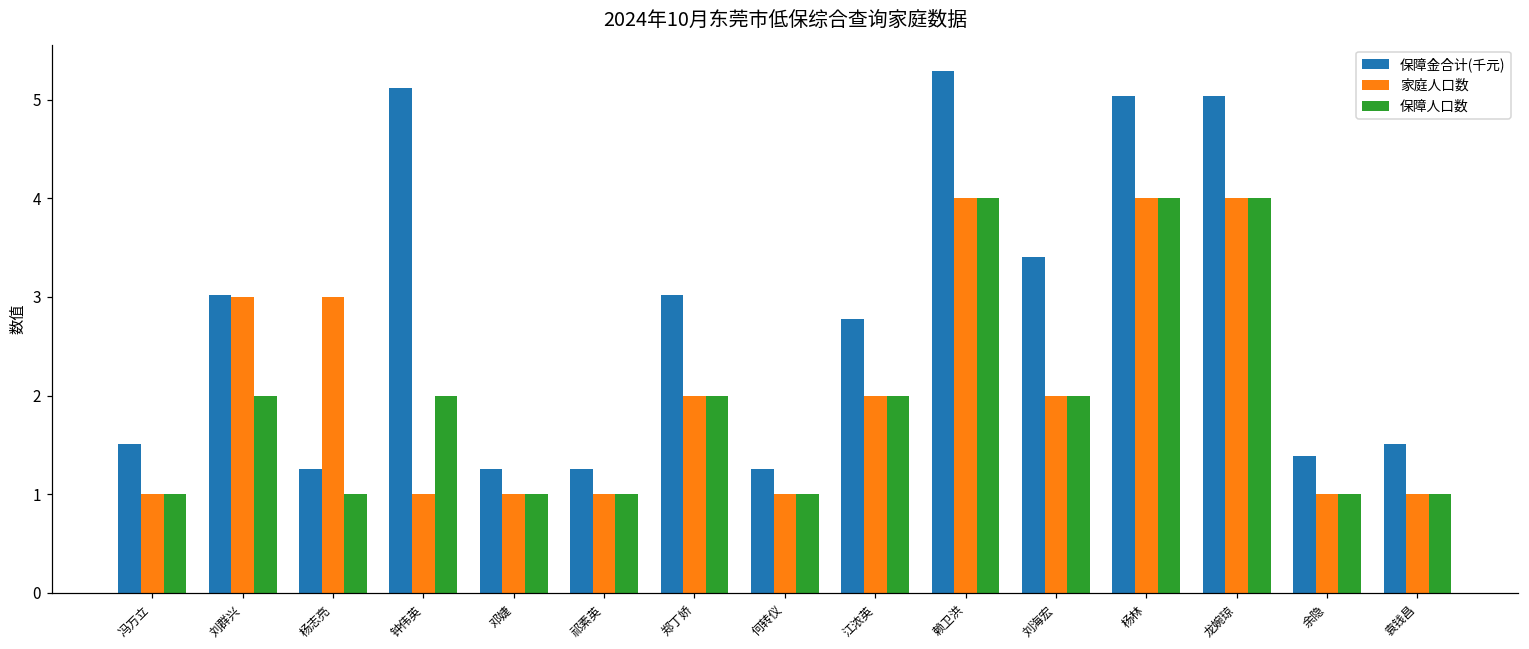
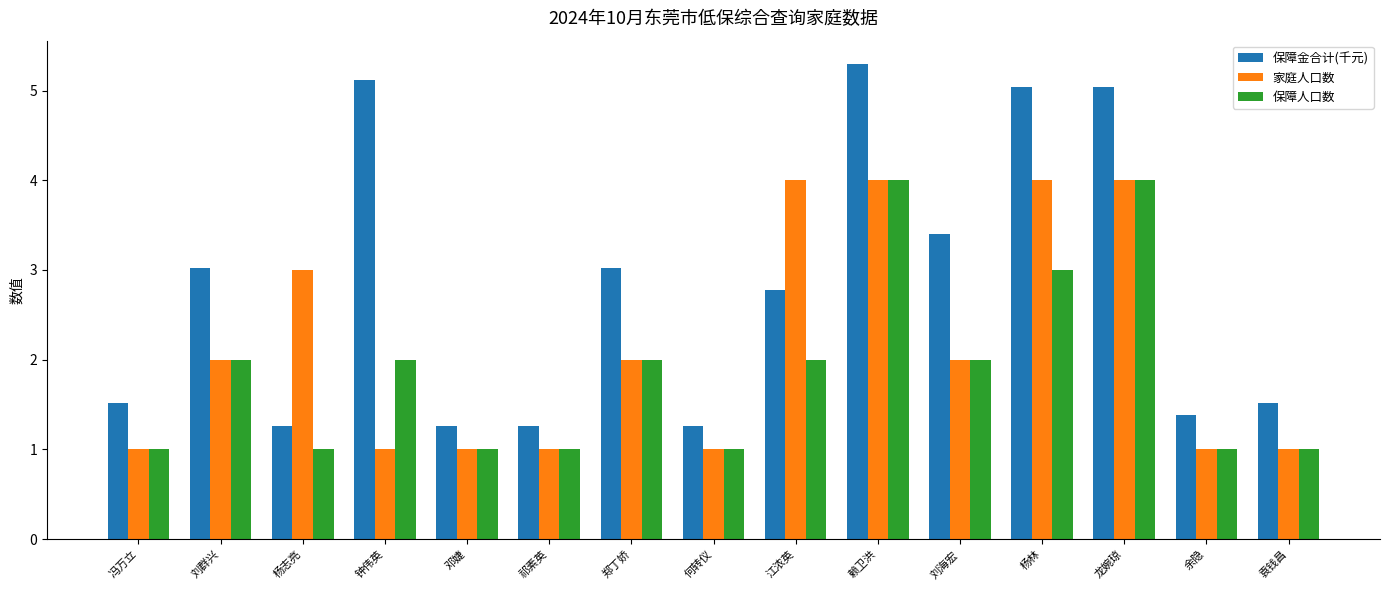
家庭人口数, 刘群兴: 3 -> 2
家庭人口数, 江浓英: 2 -> 4
保障人口数, 杨林: 4 -> 3
